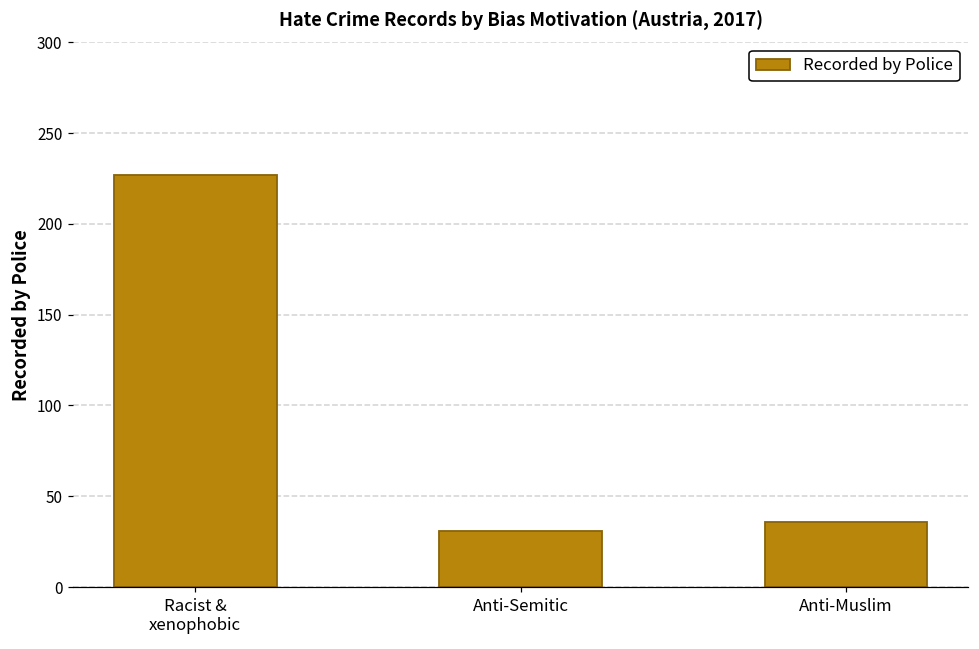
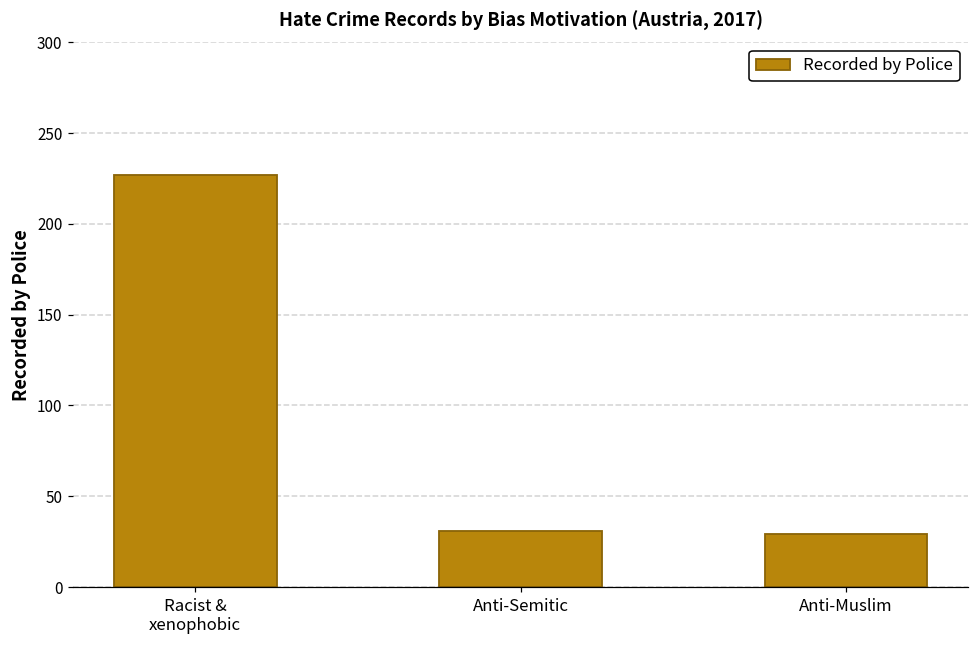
Anti-Muslim: 36 -> 29
